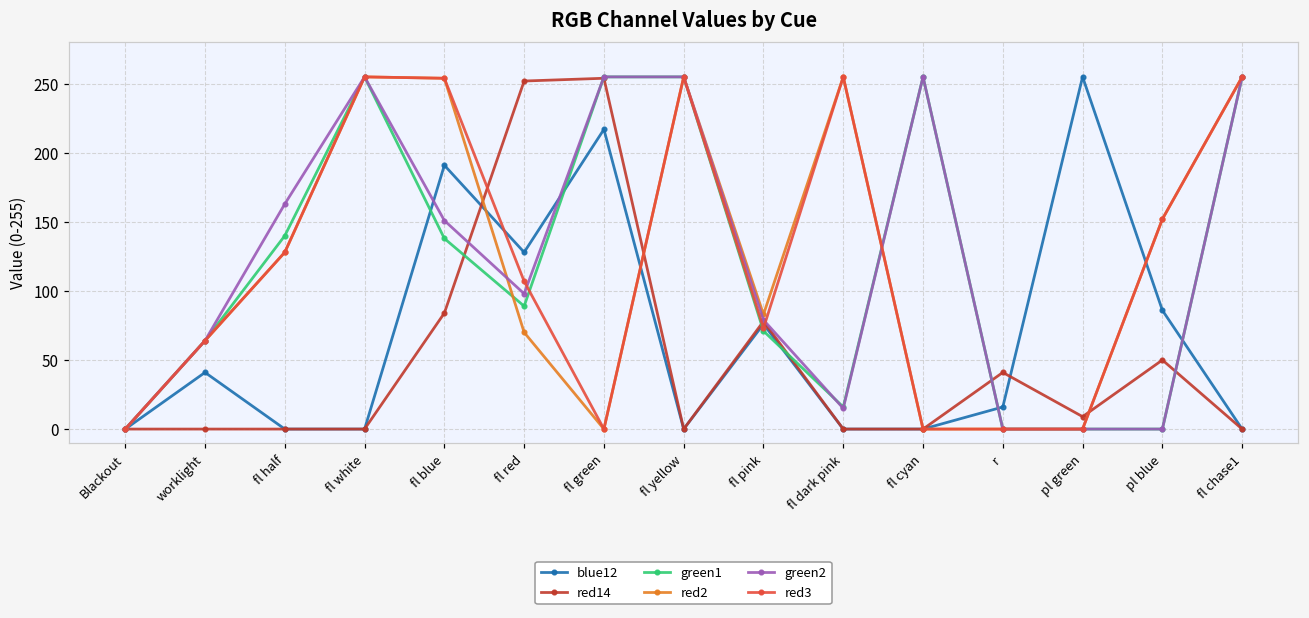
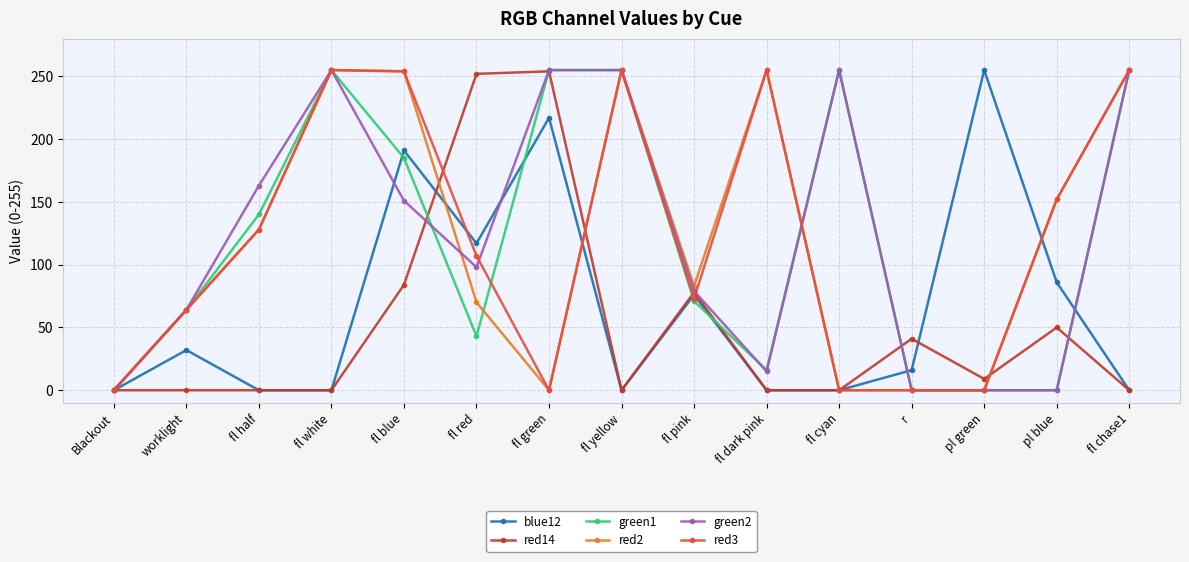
blue12, worklight: 41 -> 32
green1, fl blue: 138 -> 185
blue12, fl red: 128 -> 117
green1, fl red: 89 -> 43
